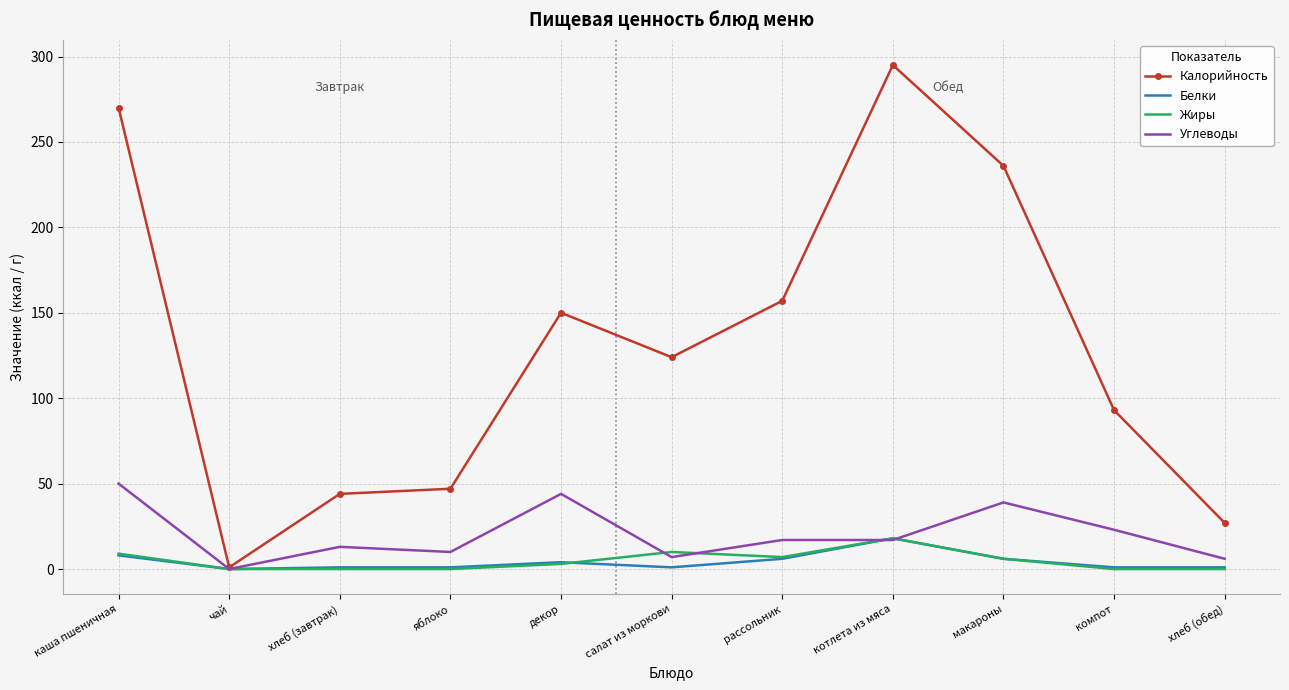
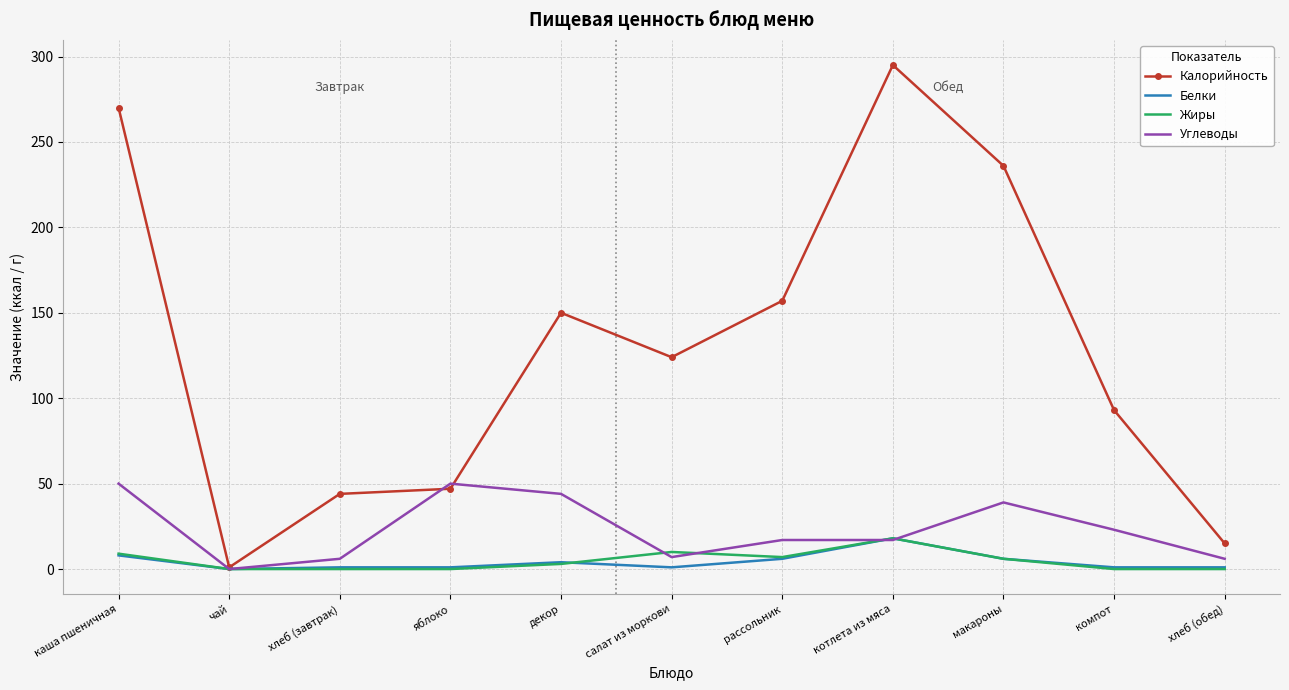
Углеводы, хлеб (завтрак): 13 -> 6
Углеводы, яблоко: 10 -> 50
Калорийность, хлеб (обед): 27 -> 15
